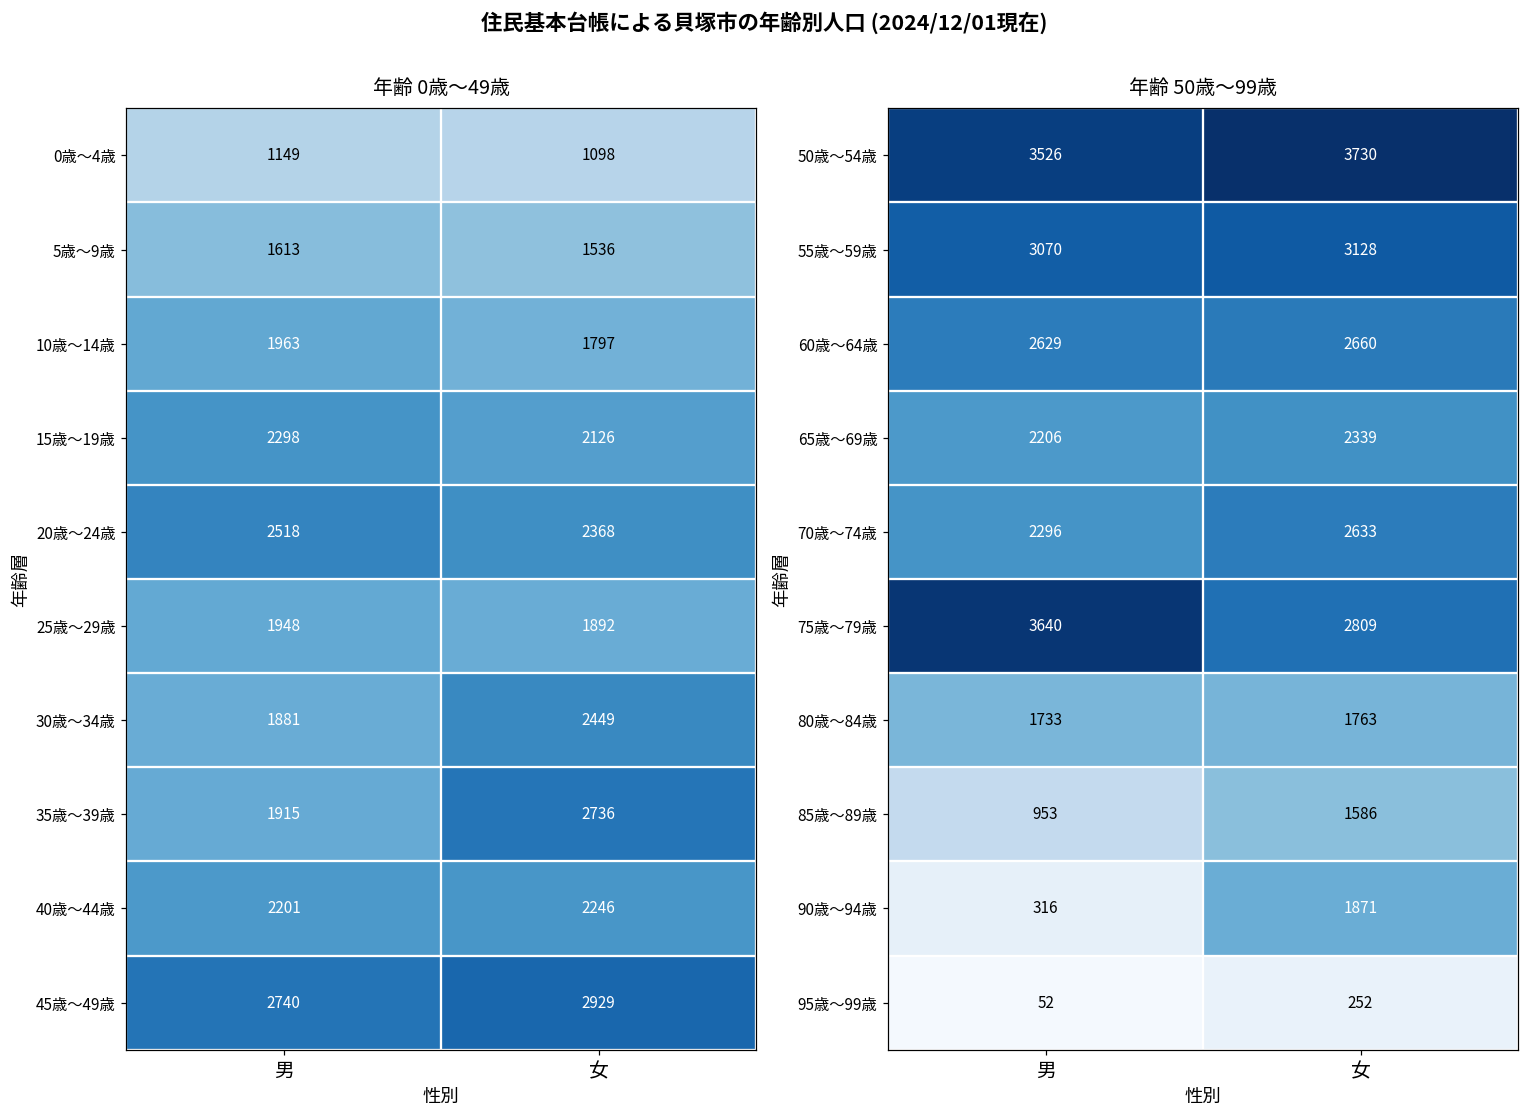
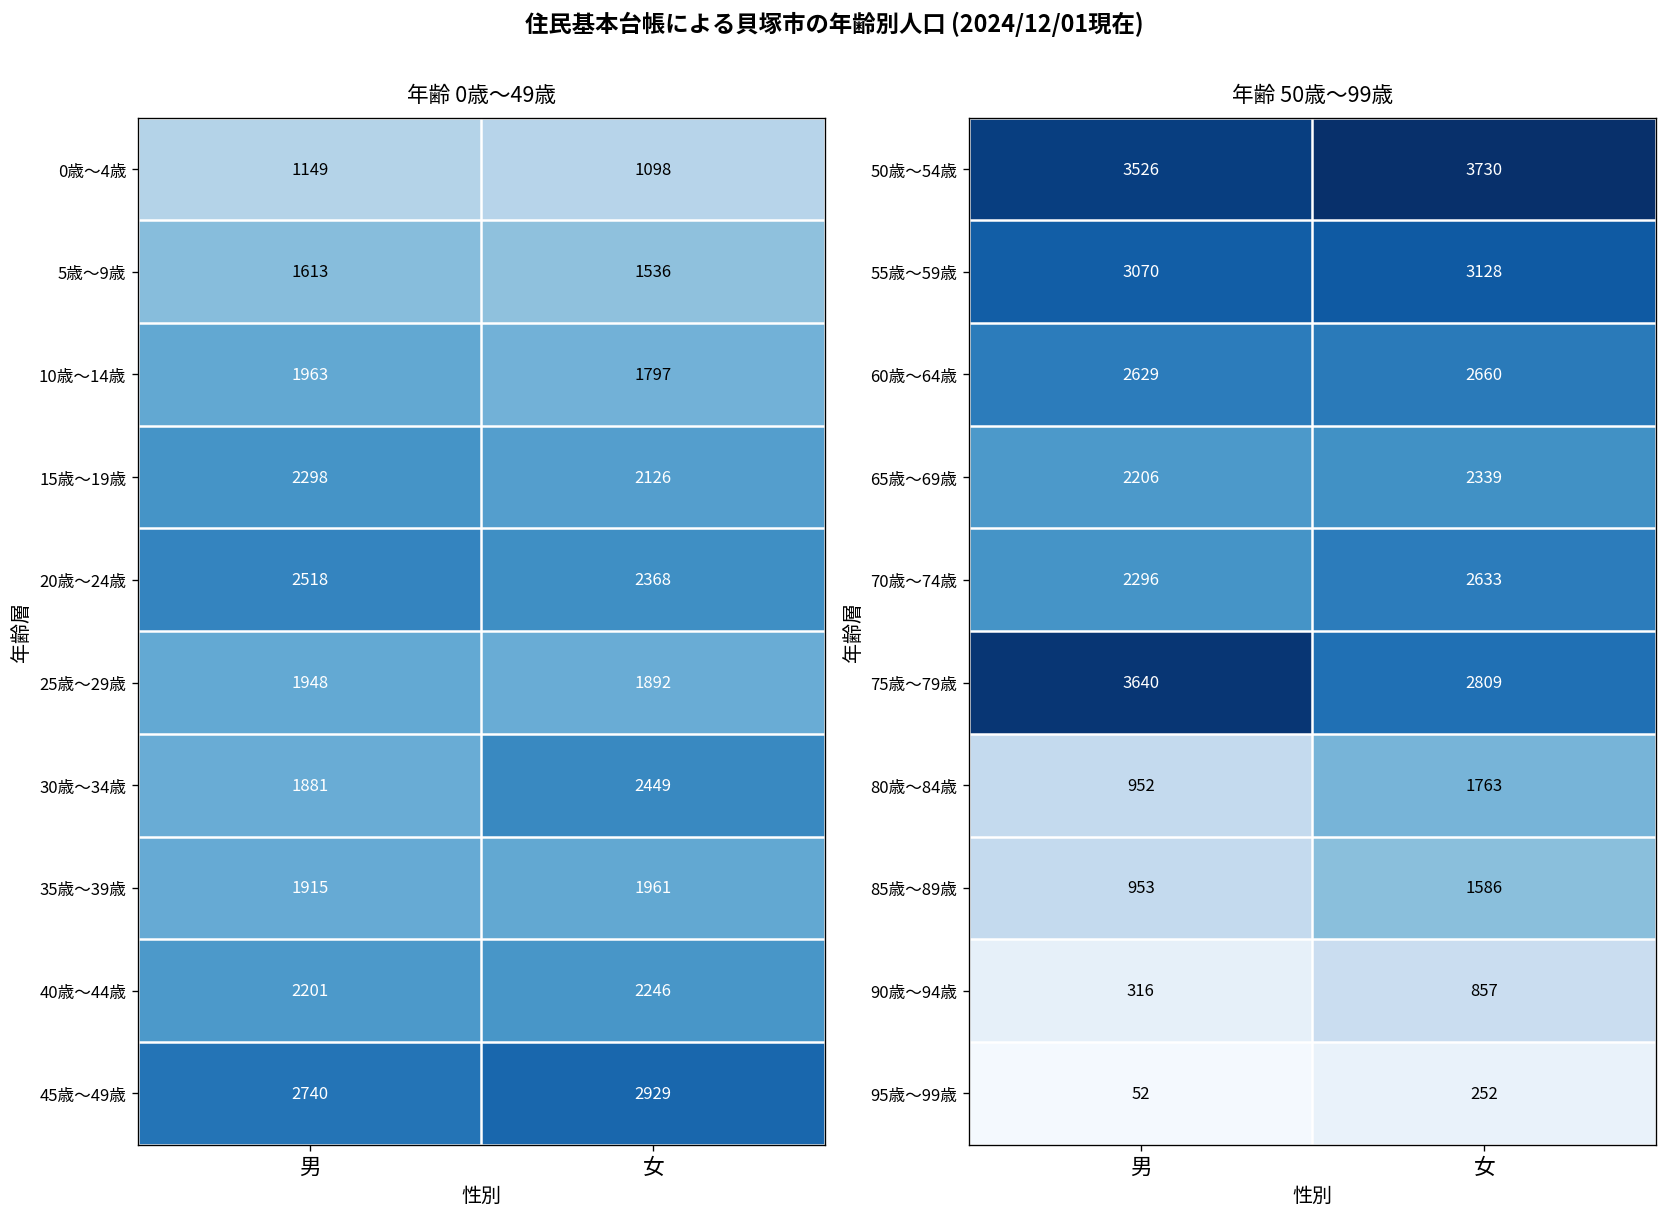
年齢 0歳～49歳, 35歳～39歳, 女: 2736 -> 1961
年齢 50歳～99歳, 80歳～84歳, 男: 1733 -> 952
年齢 50歳～99歳, 90歳～94歳, 女: 1871 -> 857
